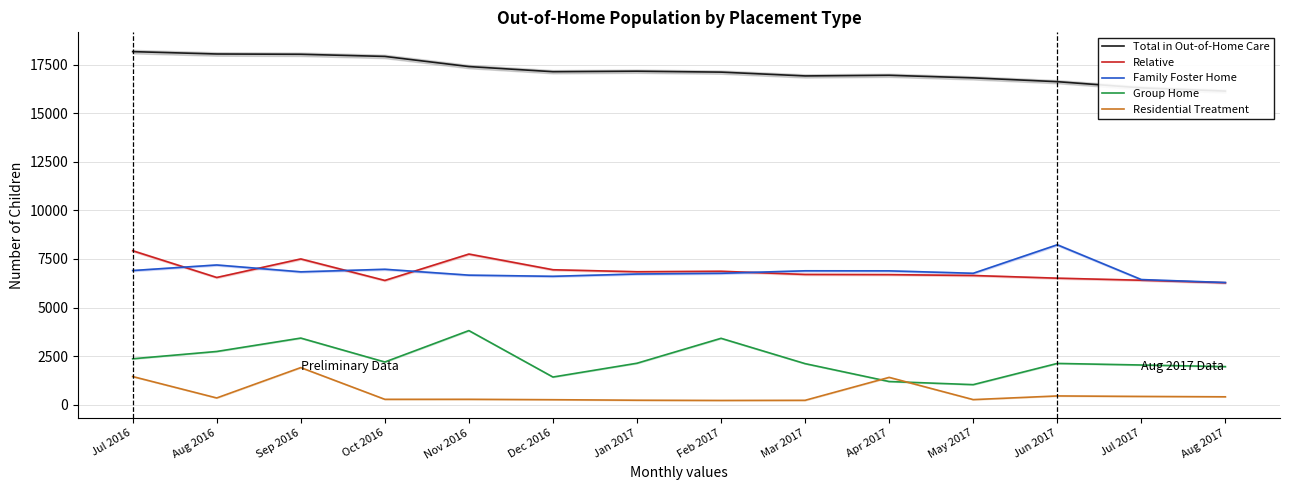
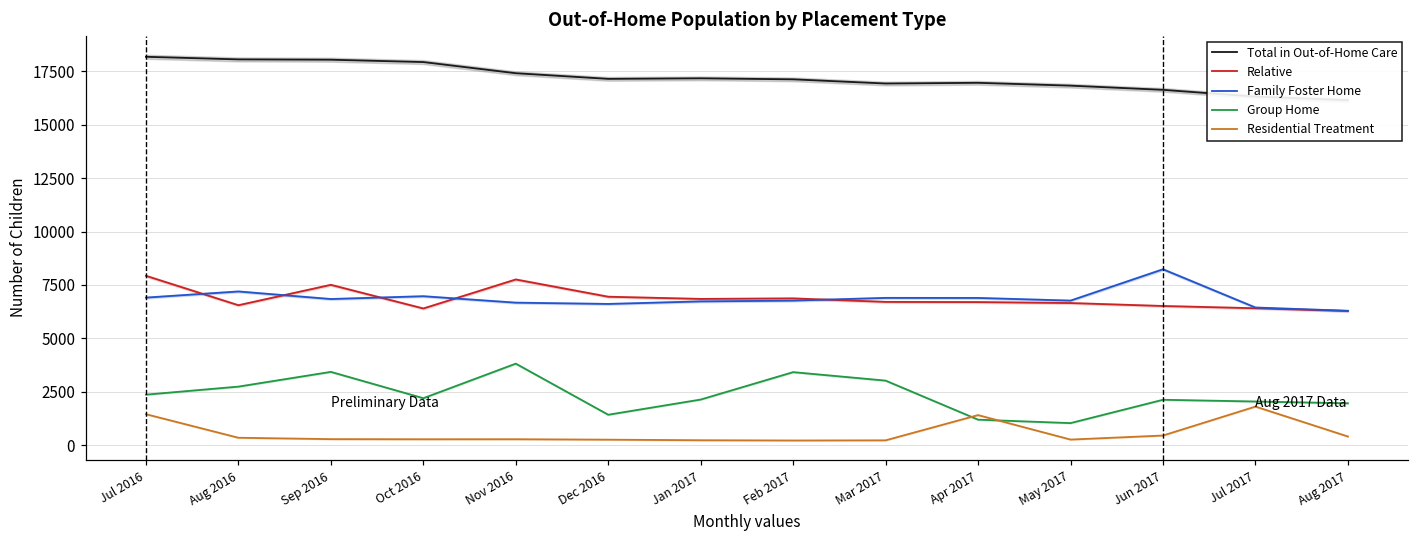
Residential Treatment, Sep 2016: 1900 -> 300
Group Home, Mar 2017: 2100 -> 3000
Residential Treatment, Jul 2017: 400 -> 1800
